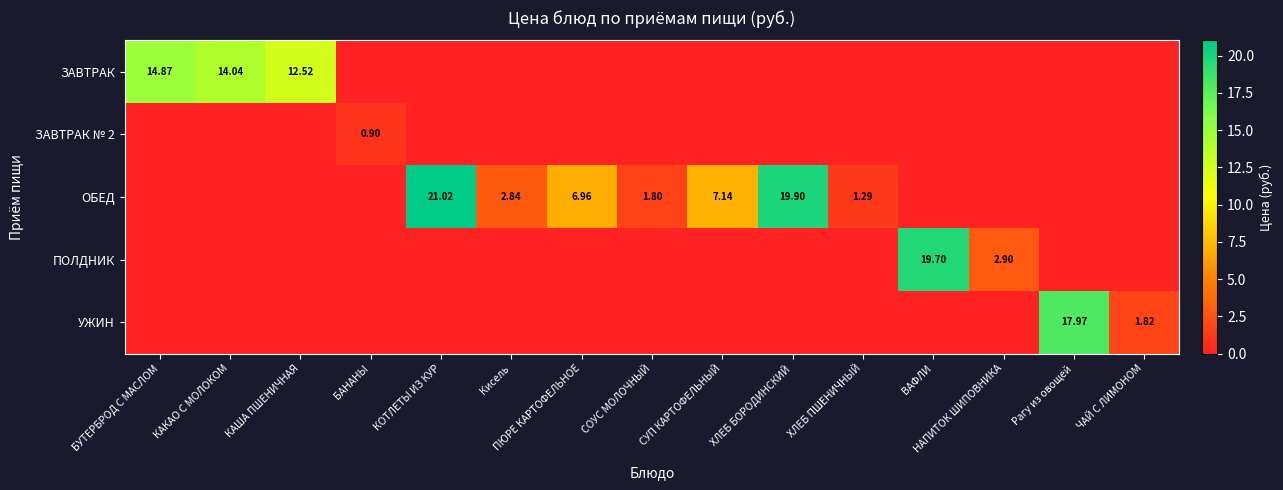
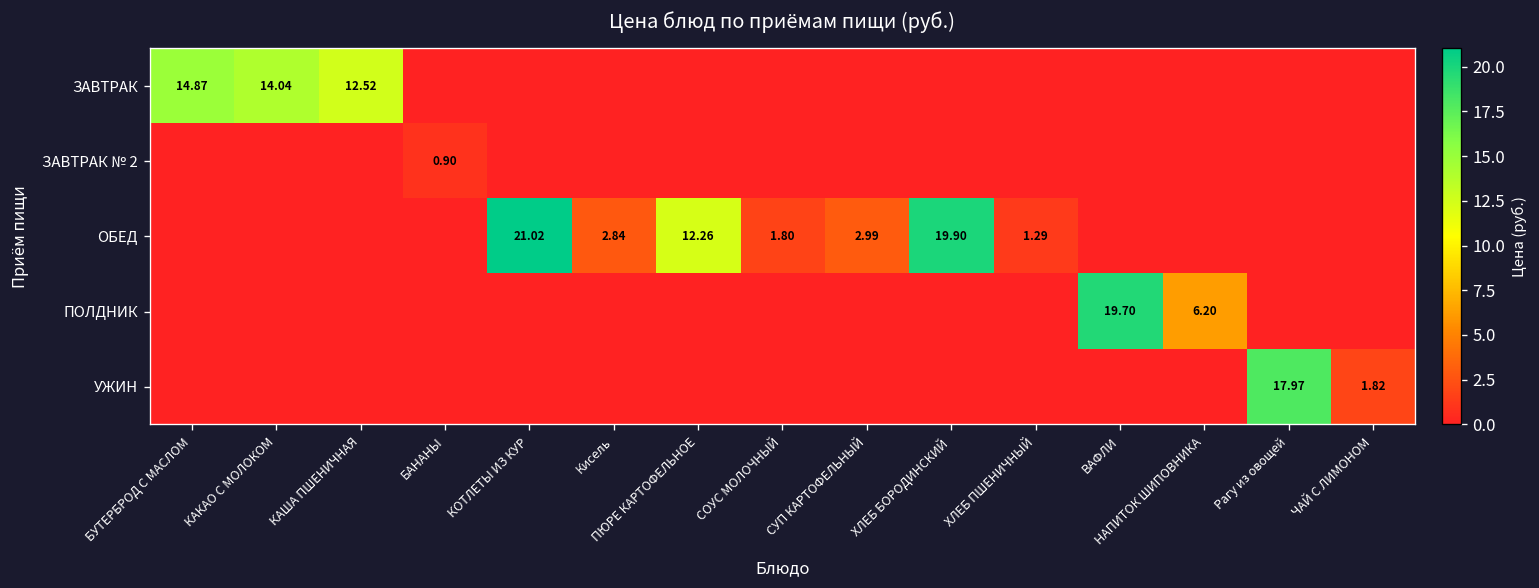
ОБЕД, ПЮРЕ КАРТОФЕЛЬНОЕ: 6.96 -> 12.26
ОБЕД, СУП КАРТОФЕЛЬНЫЙ: 7.14 -> 2.99
ПОЛДНИК, НАПИТОК ШИПОВНИКА: 2.90 -> 6.20
